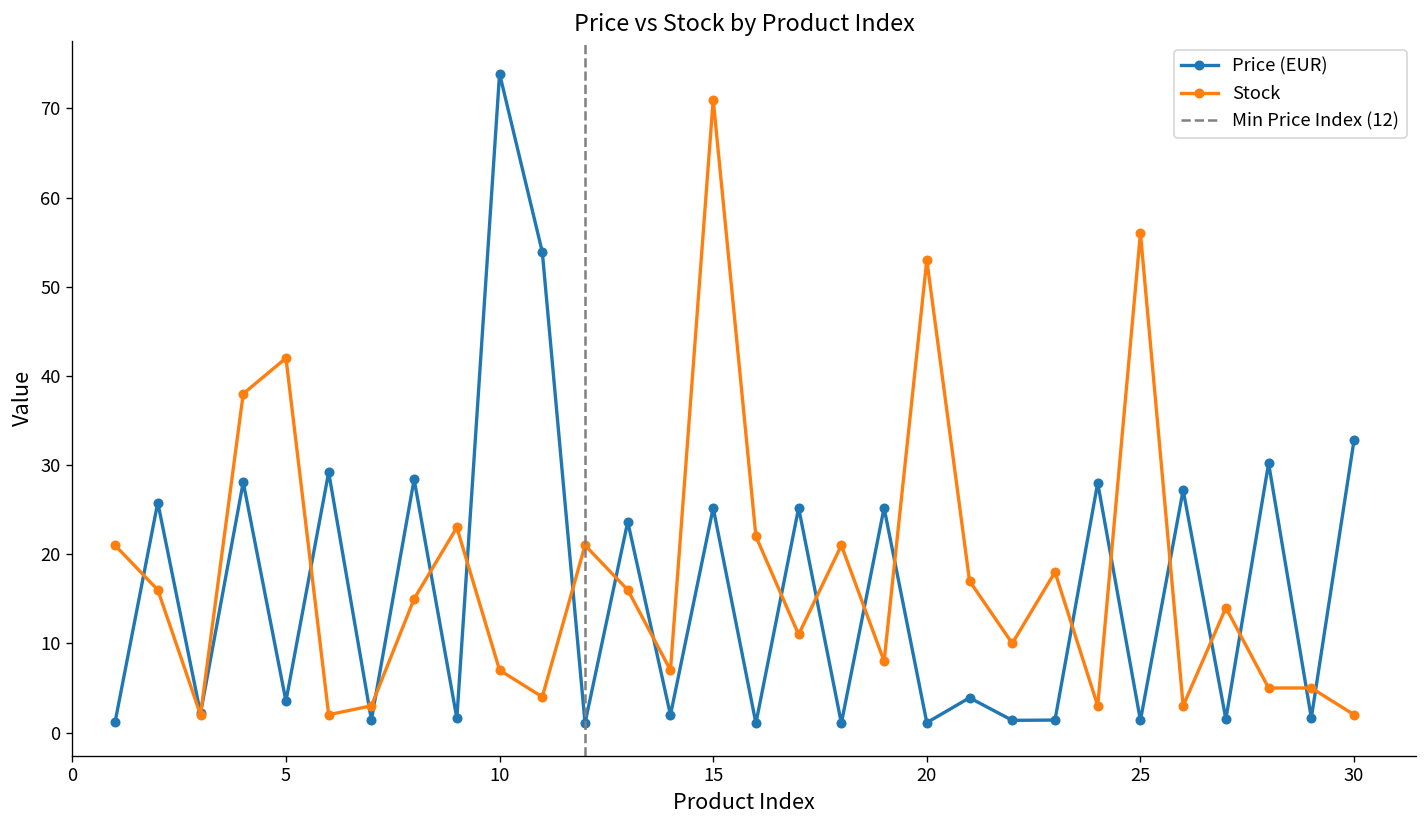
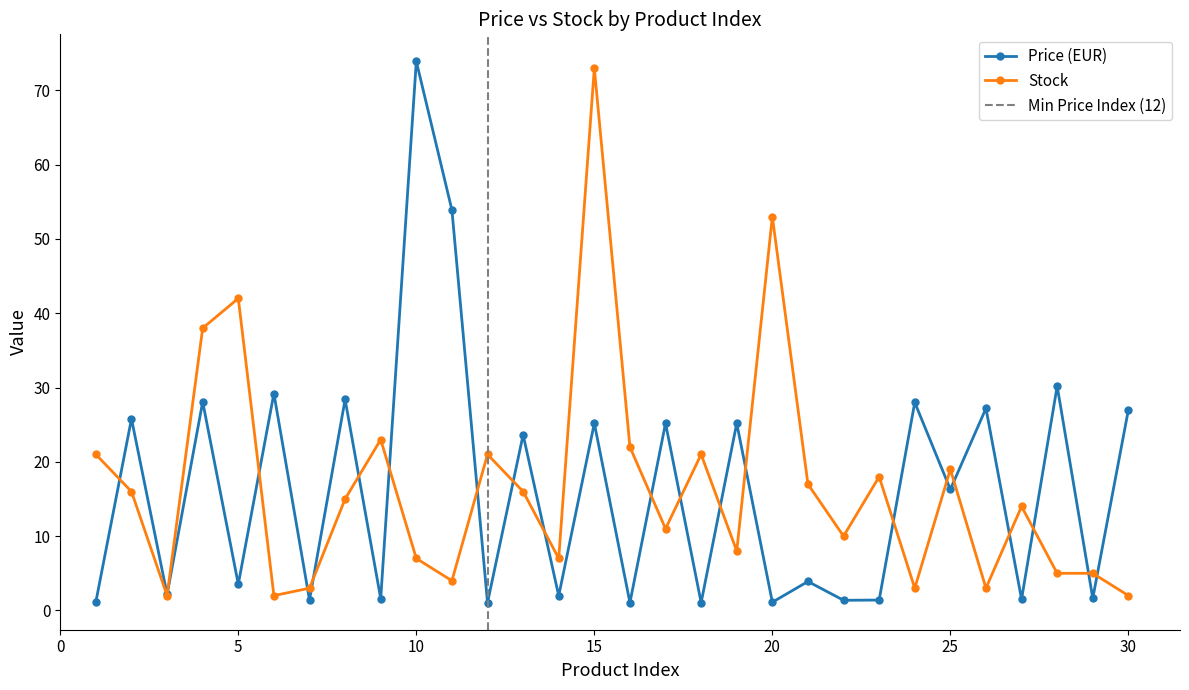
Stock, 15: 71 -> 73
Price (EUR), 25: 1 -> 16
Stock, 25: 56 -> 19
Price (EUR), 30: 33 -> 27
